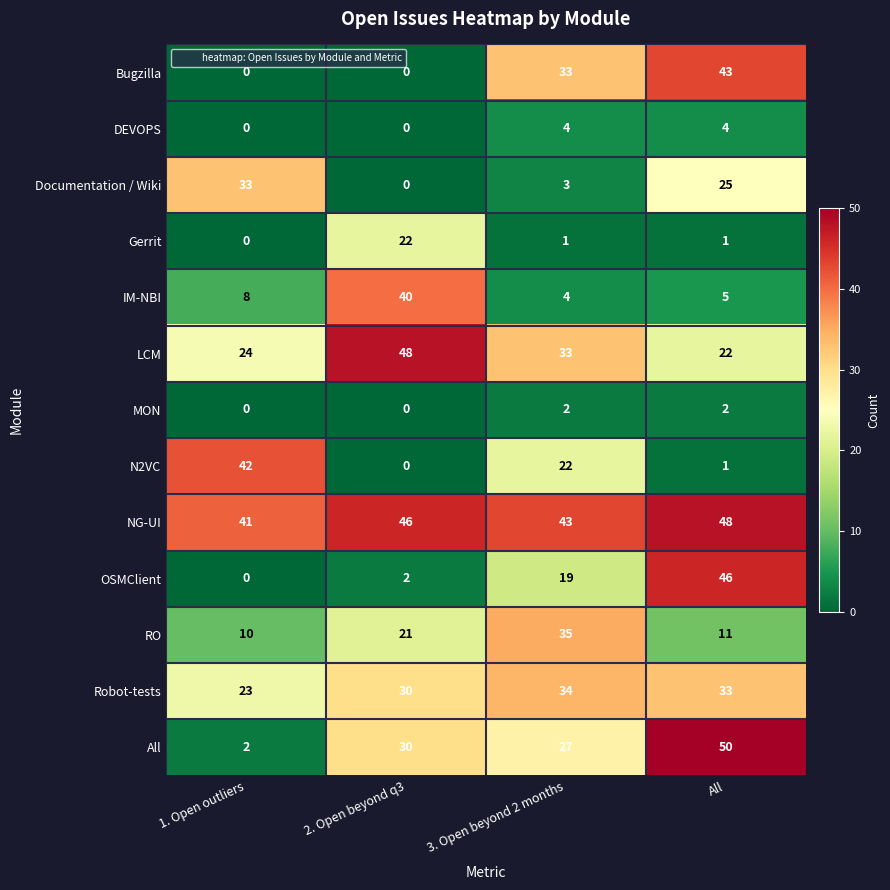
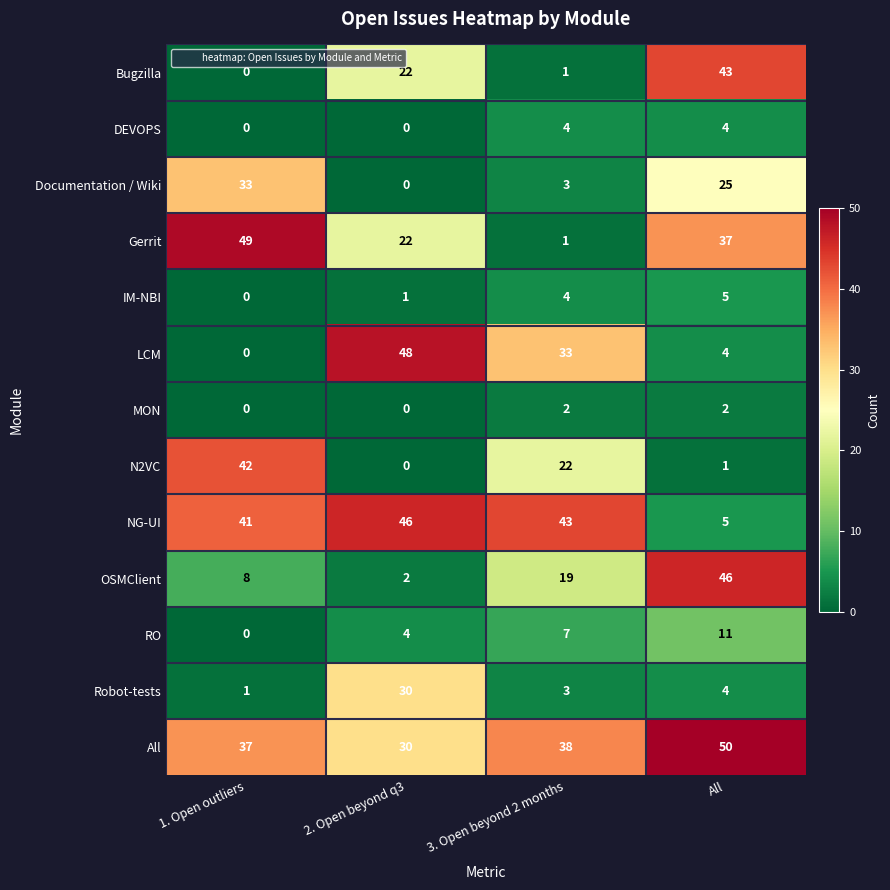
Bugzilla, 2. Open beyond q3: 0 -> 22
Bugzilla, 3. Open beyond 2 months: 33 -> 1
Gerrit, 1. Open outliers: 0 -> 49
Gerrit, All: 1 -> 37
IM-NBI, 1. Open outliers: 8 -> 0
IM-NBI, 2. Open beyond q3: 40 -> 1
LCM, 1. Open outliers: 24 -> 0
LCM, All: 22 -> 4
NG-UI, All: 48 -> 5
OSMClient, 1. Open outliers: 0 -> 8
RO, 1. Open outliers: 10 -> 0
RO, 2. Open beyond q3: 21 -> 4
RO, 3. Open beyond 2 months: 35 -> 7
Robot-tests, 1. Open outliers: 23 -> 1
Robot-tests, 3. Open beyond 2 months: 34 -> 3
Robot-tests, All: 33 -> 4
All, 1. Open outliers: 2 -> 37
All, 3. Open beyond 2 months: 27 -> 38
